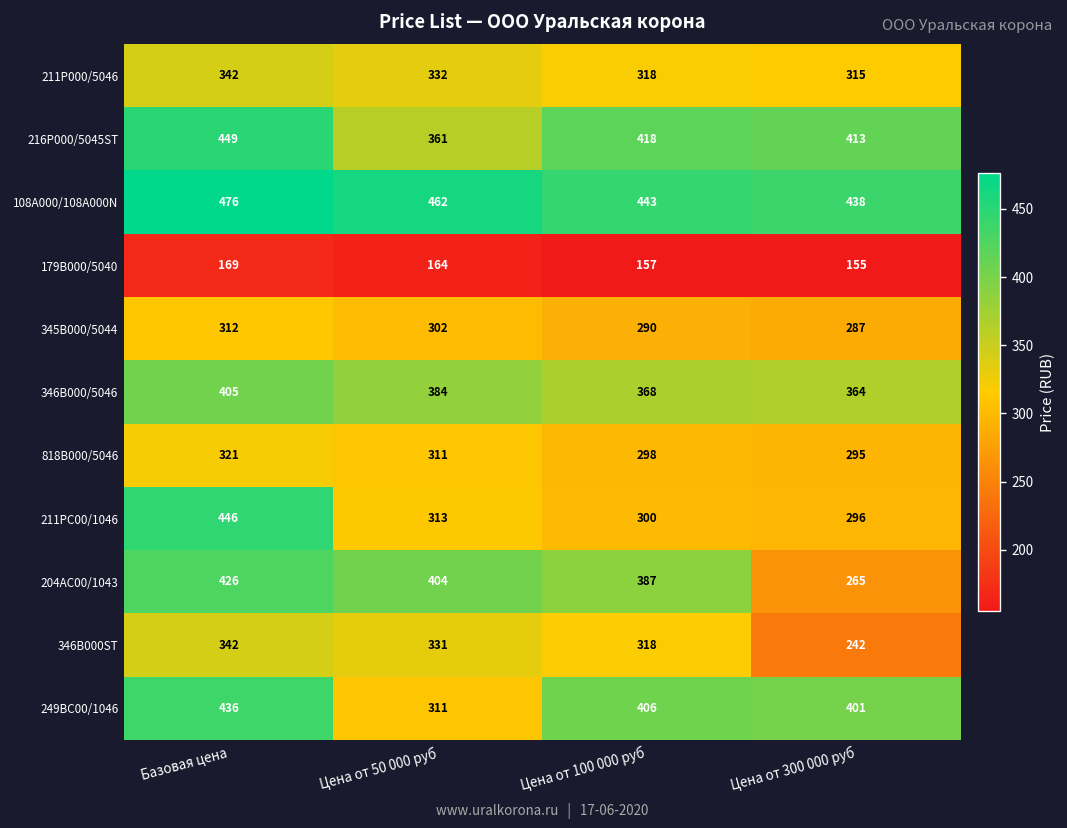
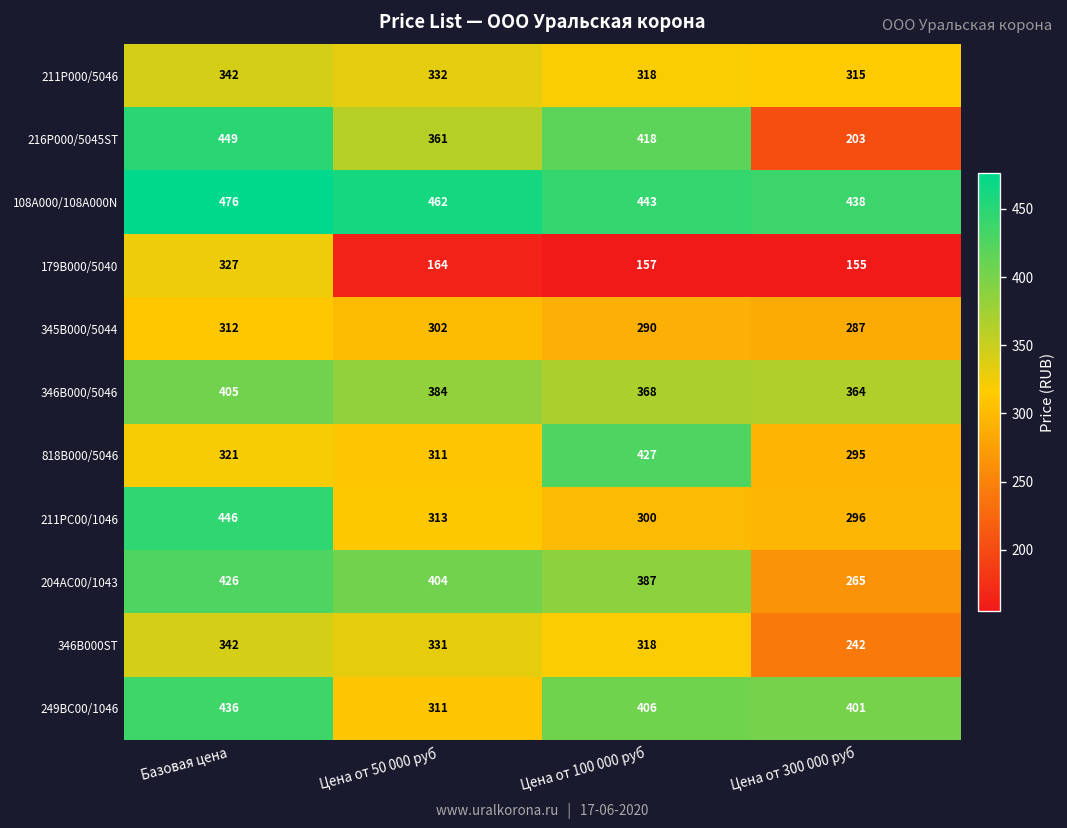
216P000/5045ST, Цена от 300 000 руб: 413 -> 203
179B000/5040, Базовая цена: 169 -> 327
818B000/5046, Цена от 100 000 руб: 298 -> 427
